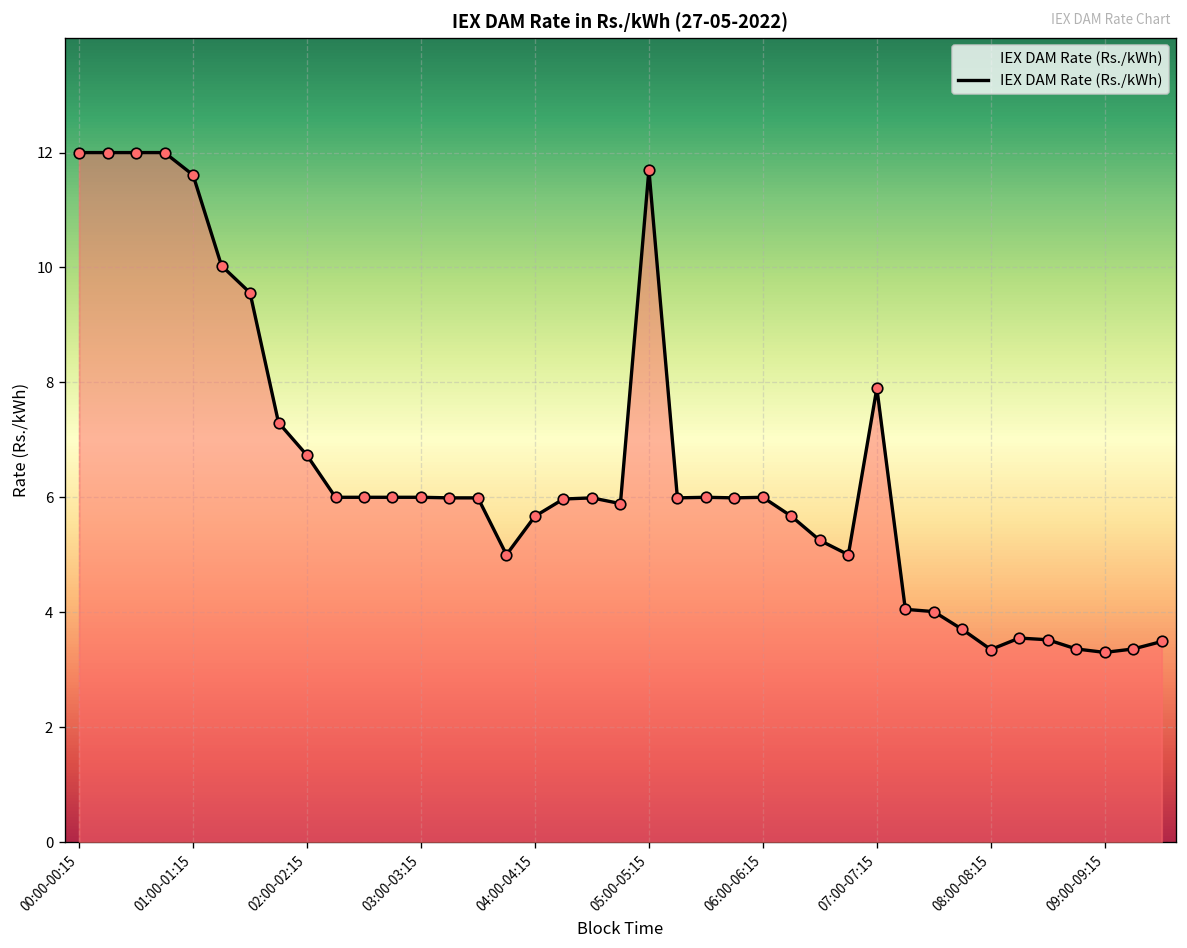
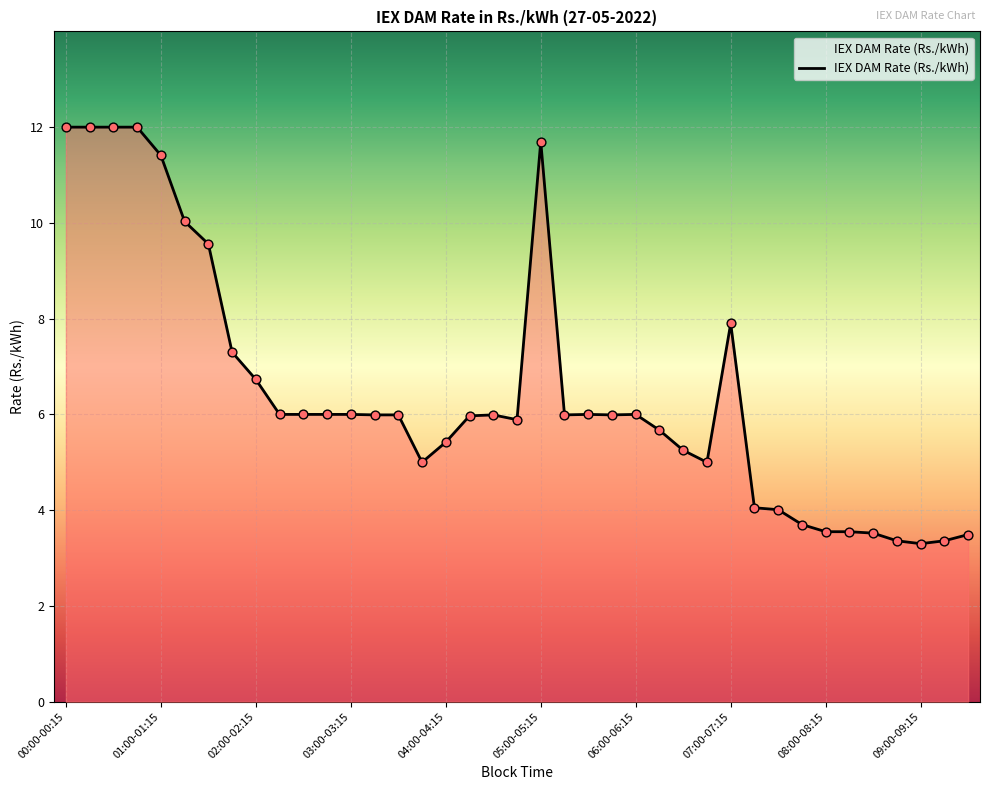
01:00-01:15: 11.6 -> 11.4
04:00-04:15: 5.7 -> 5.4
08:00-08:15: 3.4 -> 3.6
